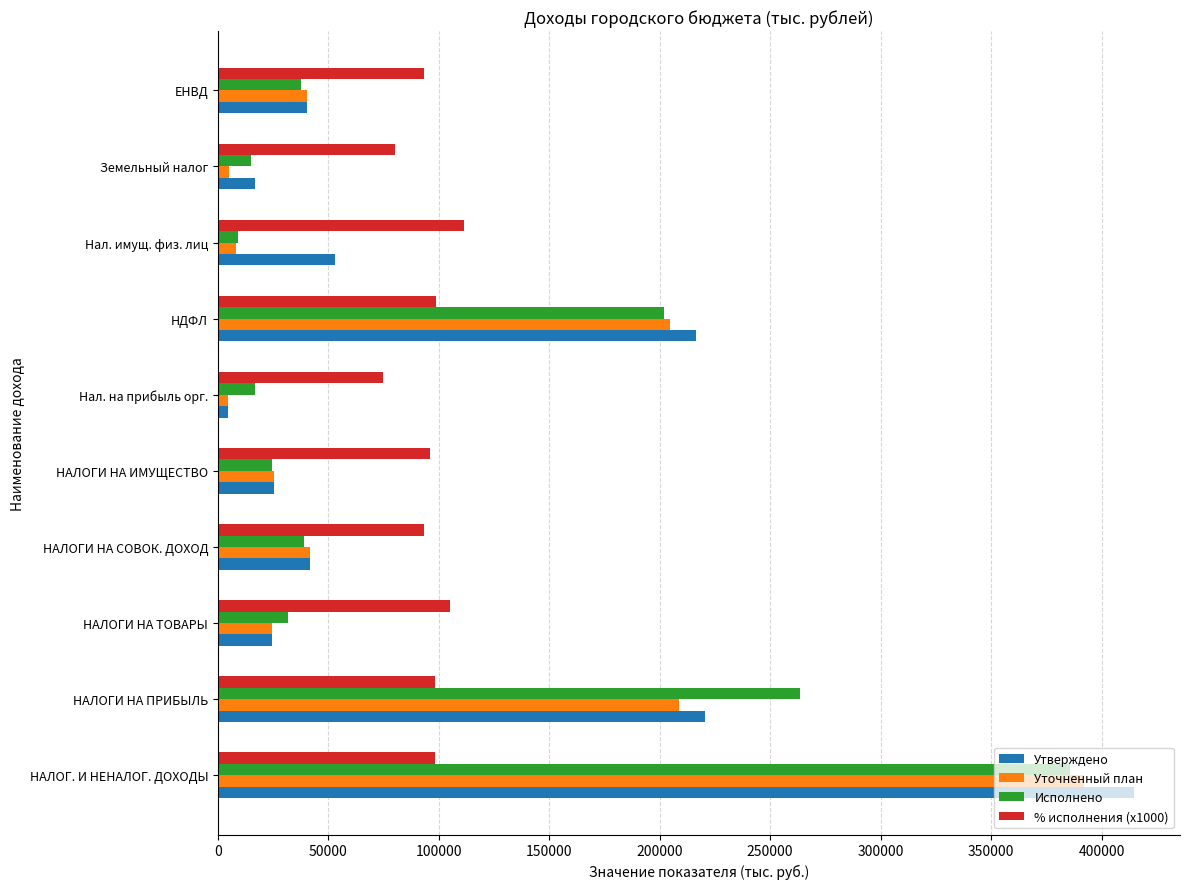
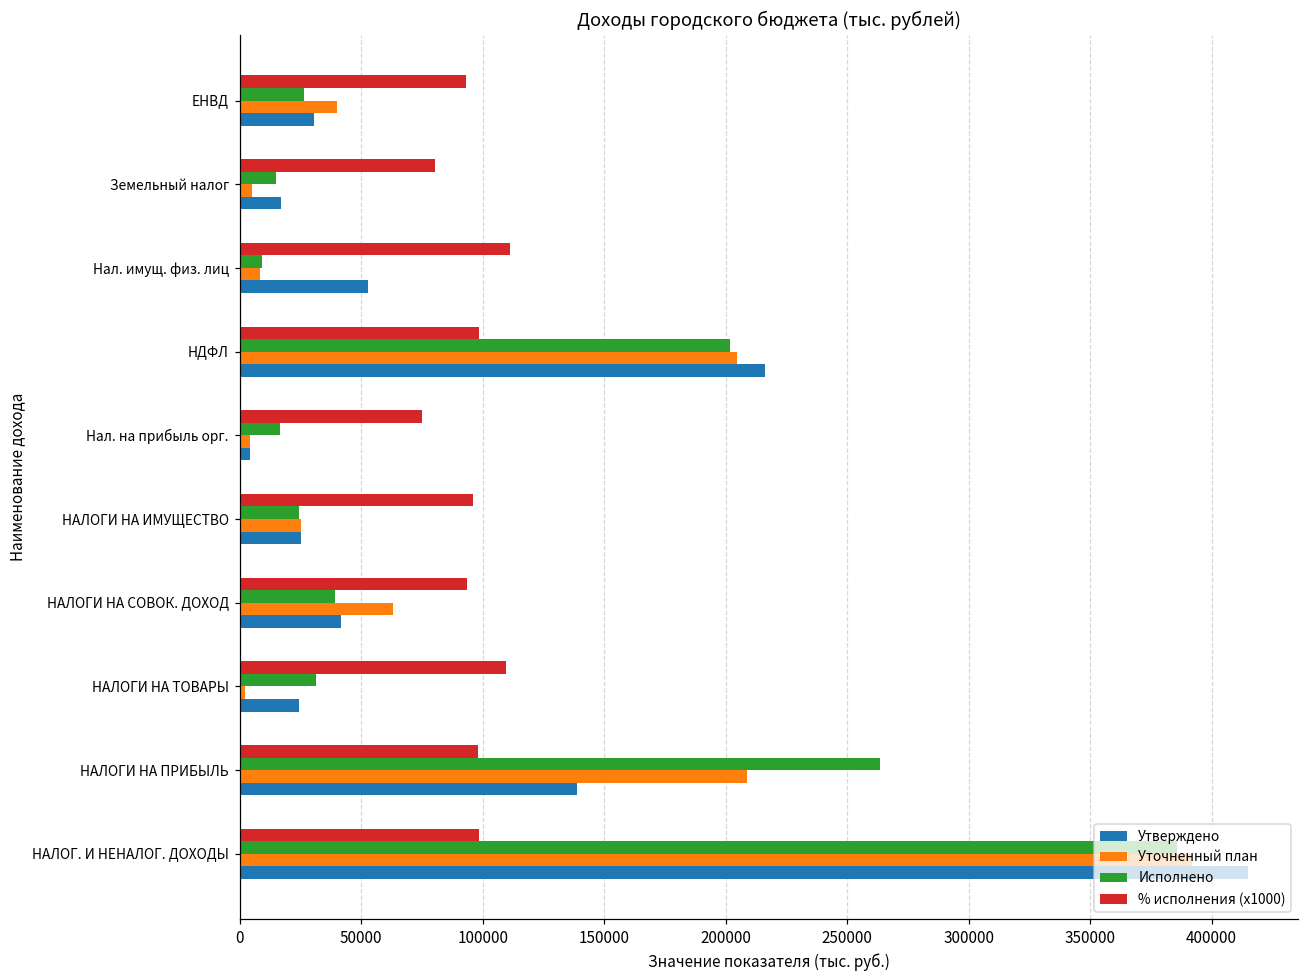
Исполнено, ЕНВД: 37000 -> 27000
Утверждено, ЕНВД: 40000 -> 31000
Уточненный план, НАЛОГИ НА СОВОК. ДОХОД: 42000 -> 63000
% исполнения (x1000), НАЛОГИ НА ТОВАРЫ: 105000 -> 110000
Уточненный план, НАЛОГИ НА ТОВАРЫ: 25000 -> 2000
Утверждено, НАЛОГИ НА ПРИБЫЛЬ: 221000 -> 139000
